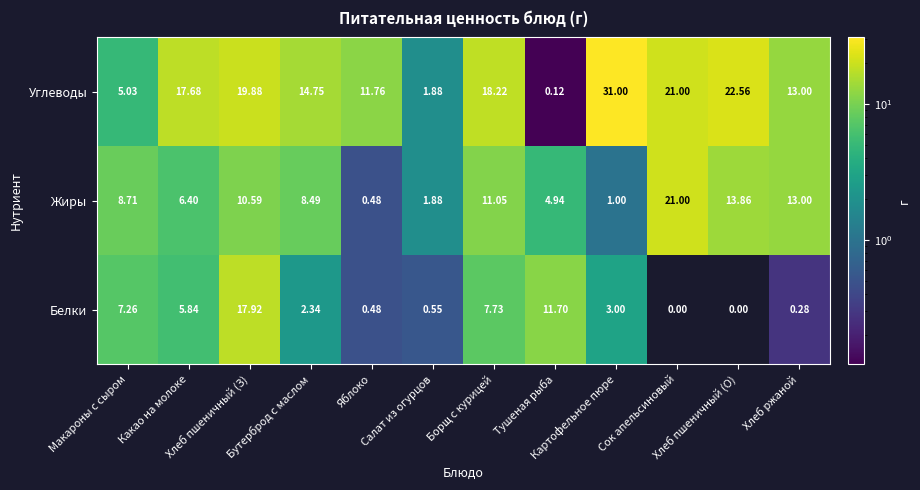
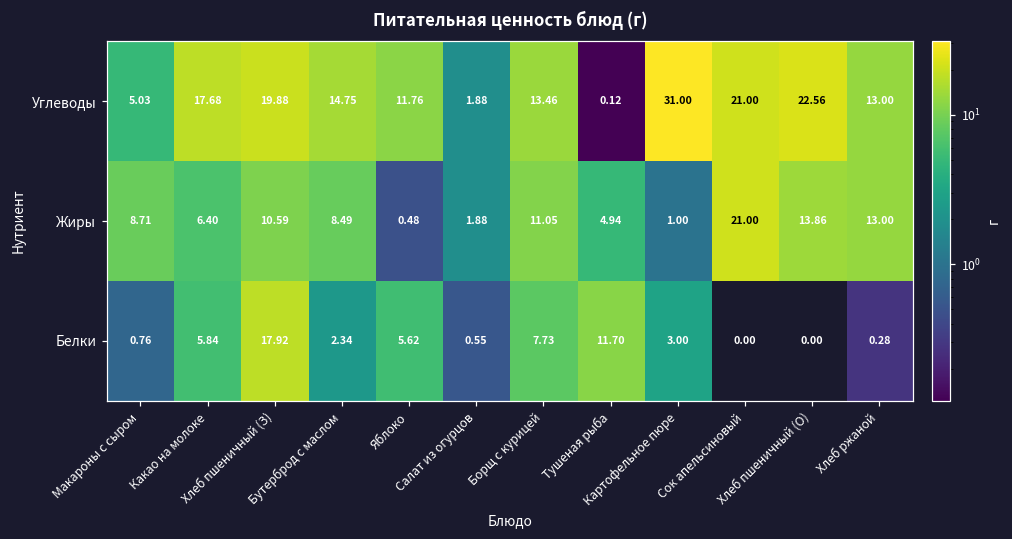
Углеводы, Борщ с курицей: 18.22 -> 13.46
Белки, Макароны с сыром: 7.26 -> 0.76
Белки, Яблоко: 0.48 -> 5.62
